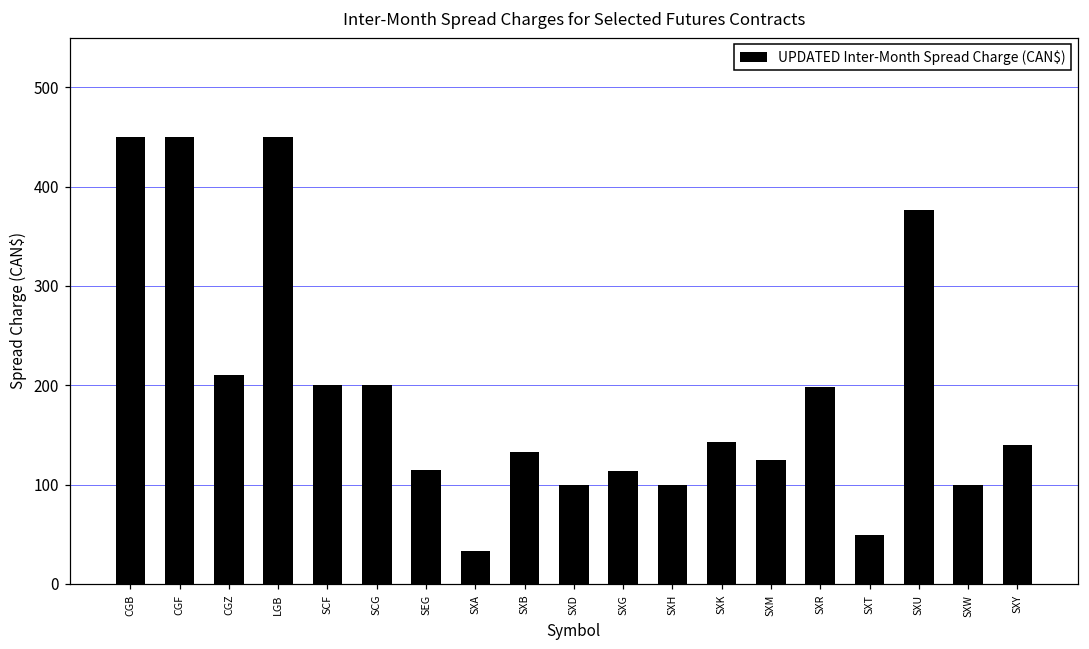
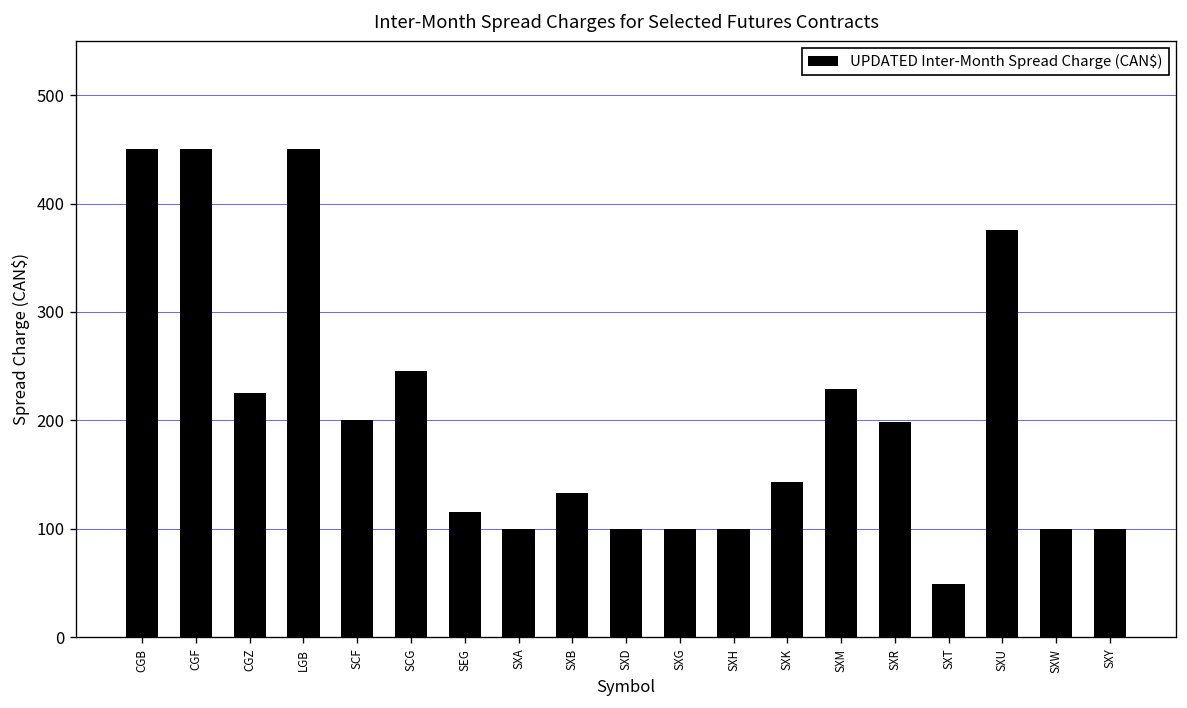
CGZ: 210 -> 230
SCG: 200 -> 250
SXA: 30 -> 100
SXG: 110 -> 100
SXM: 130 -> 230
SXY: 140 -> 100
